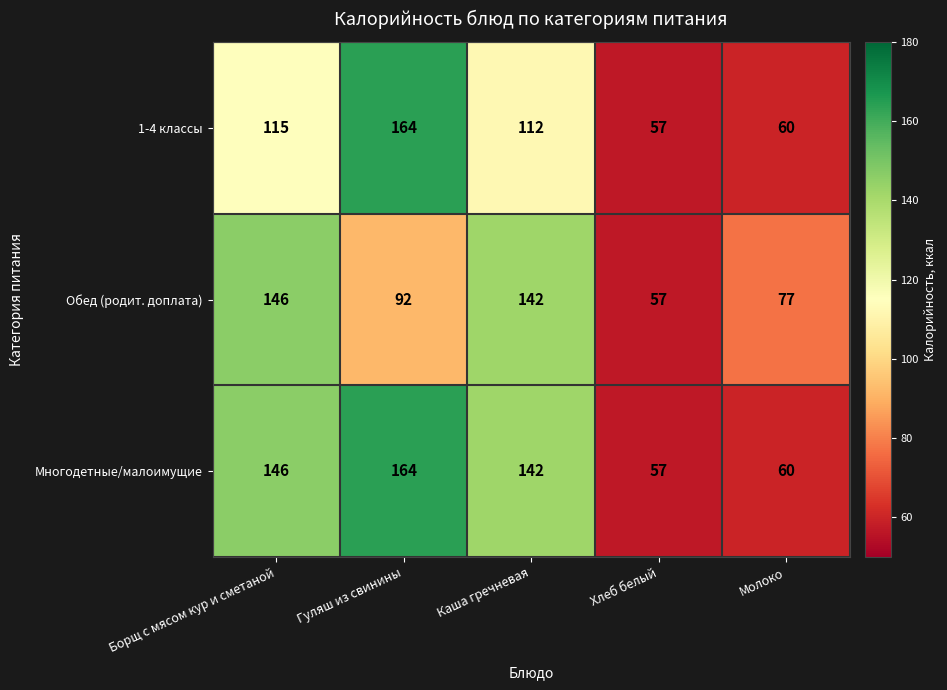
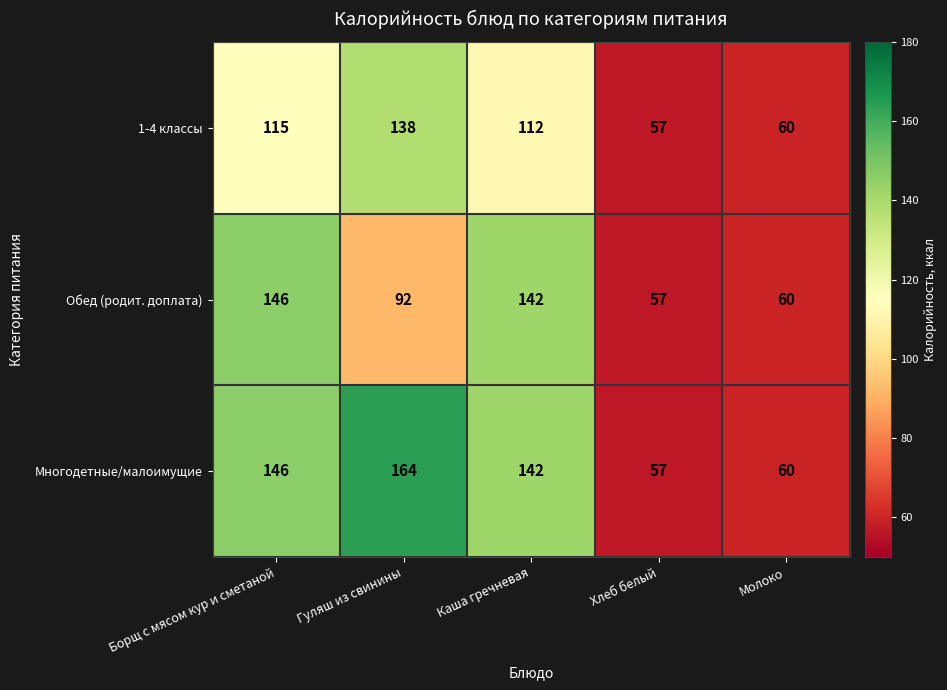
1-4 классы, Гуляш из свинины: 164 -> 138
Обед (родит. доплата), Молоко: 77 -> 60
